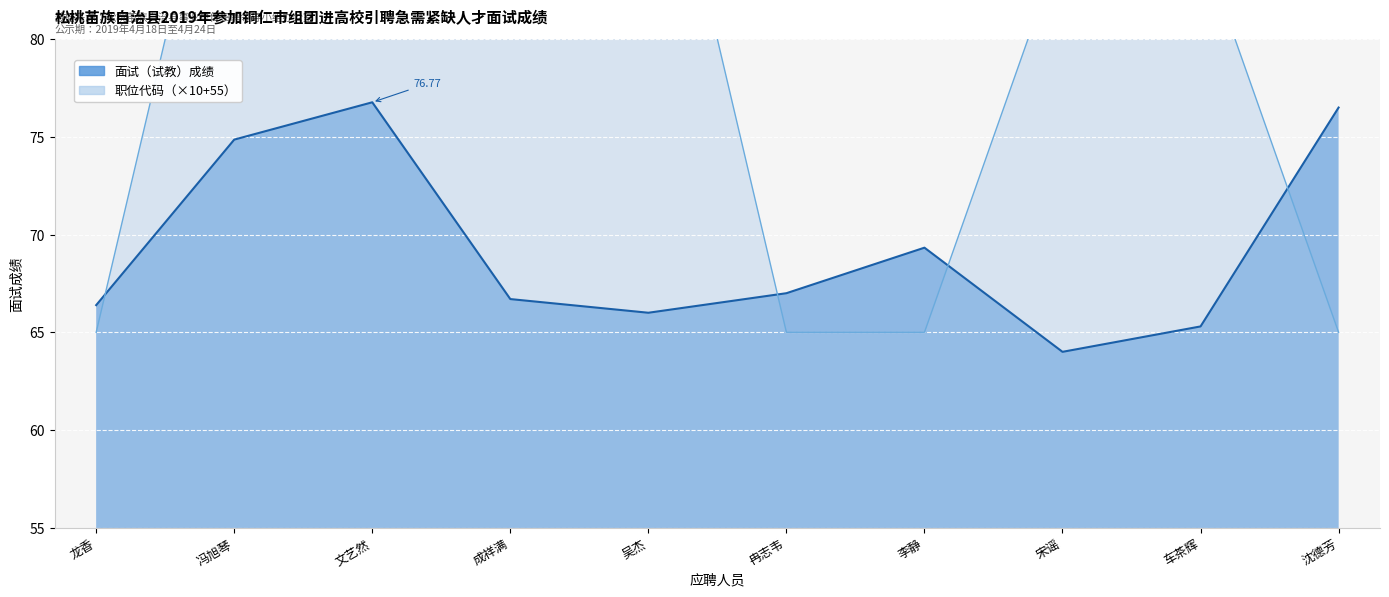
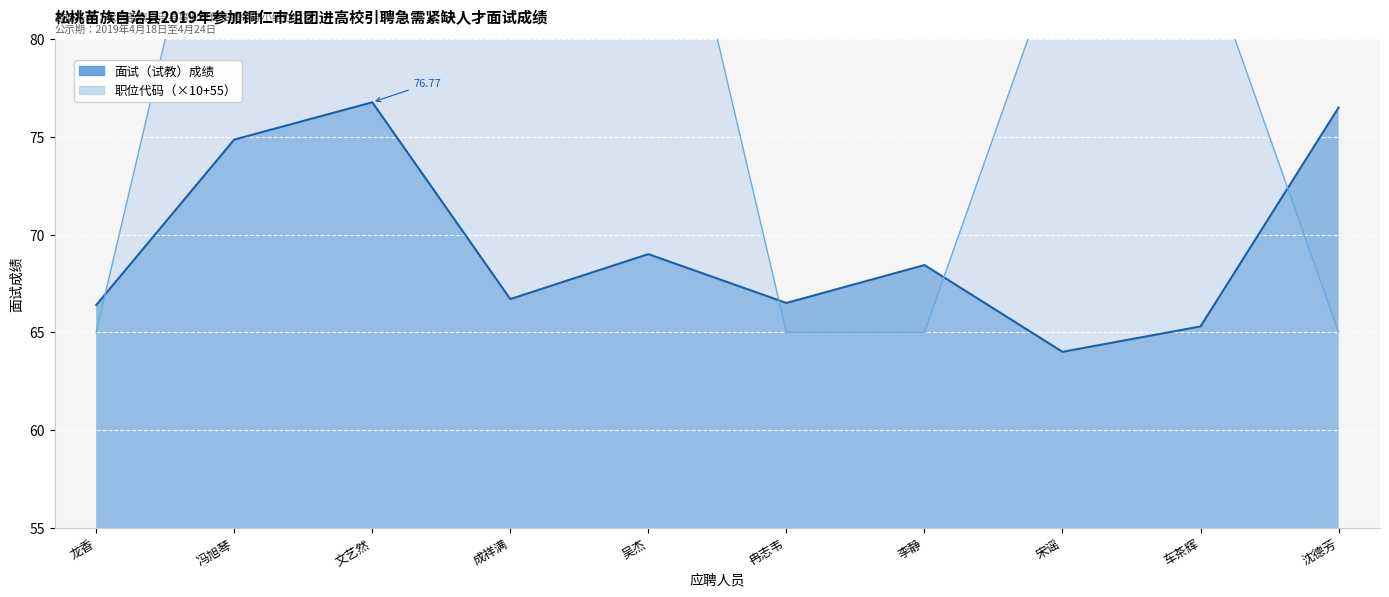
面试（试教）成绩, 吴杰: 66 -> 69
面试（试教）成绩, 冉志韦: 67.0 -> 66.5
面试（试教）成绩, 李静: 69.3 -> 68.4
